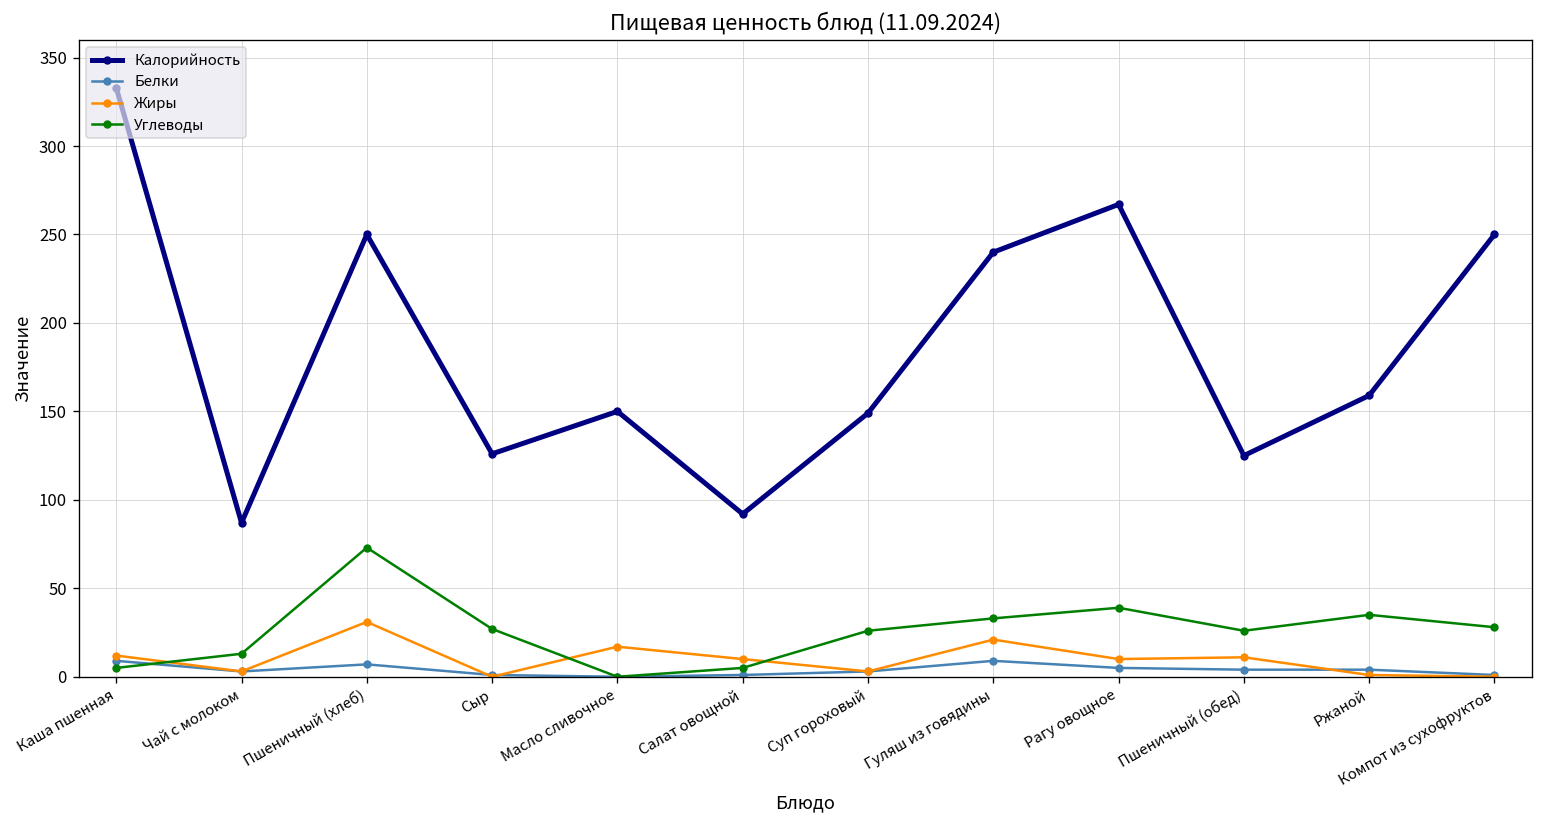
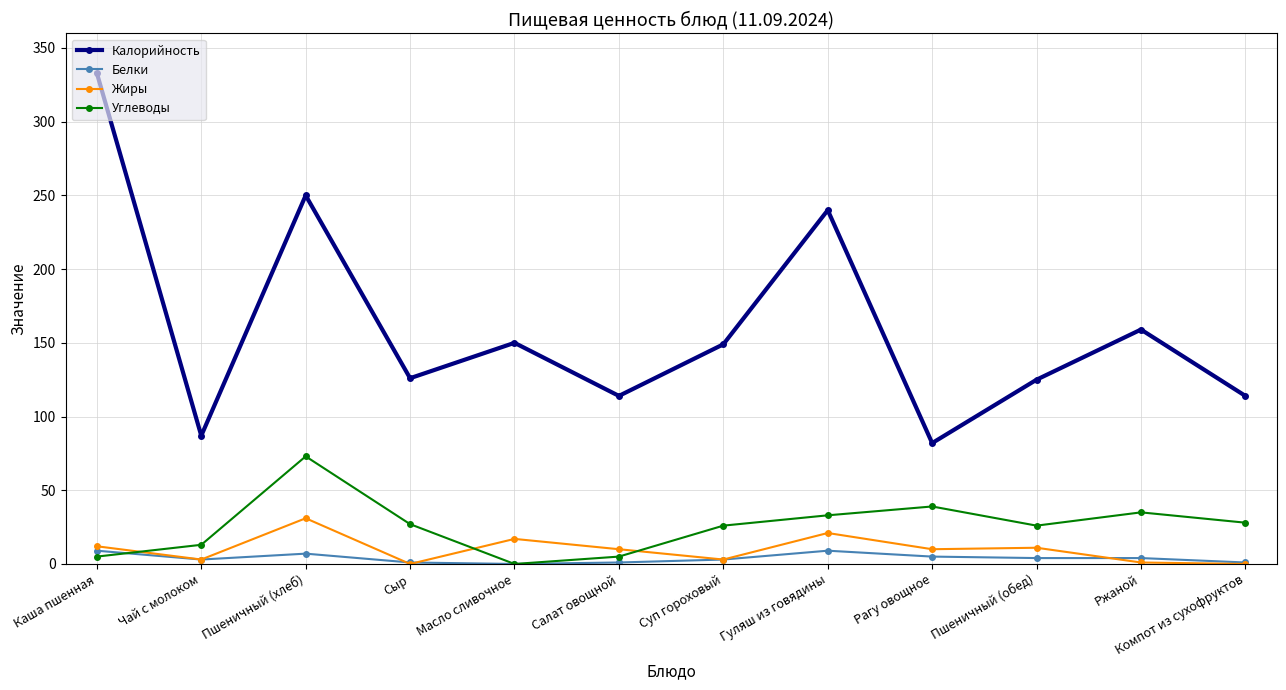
Калорийность, Салат овощной: 92 -> 114
Калорийность, Рагу овощное: 267 -> 82
Калорийность, Компот из сухофруктов: 250 -> 114
